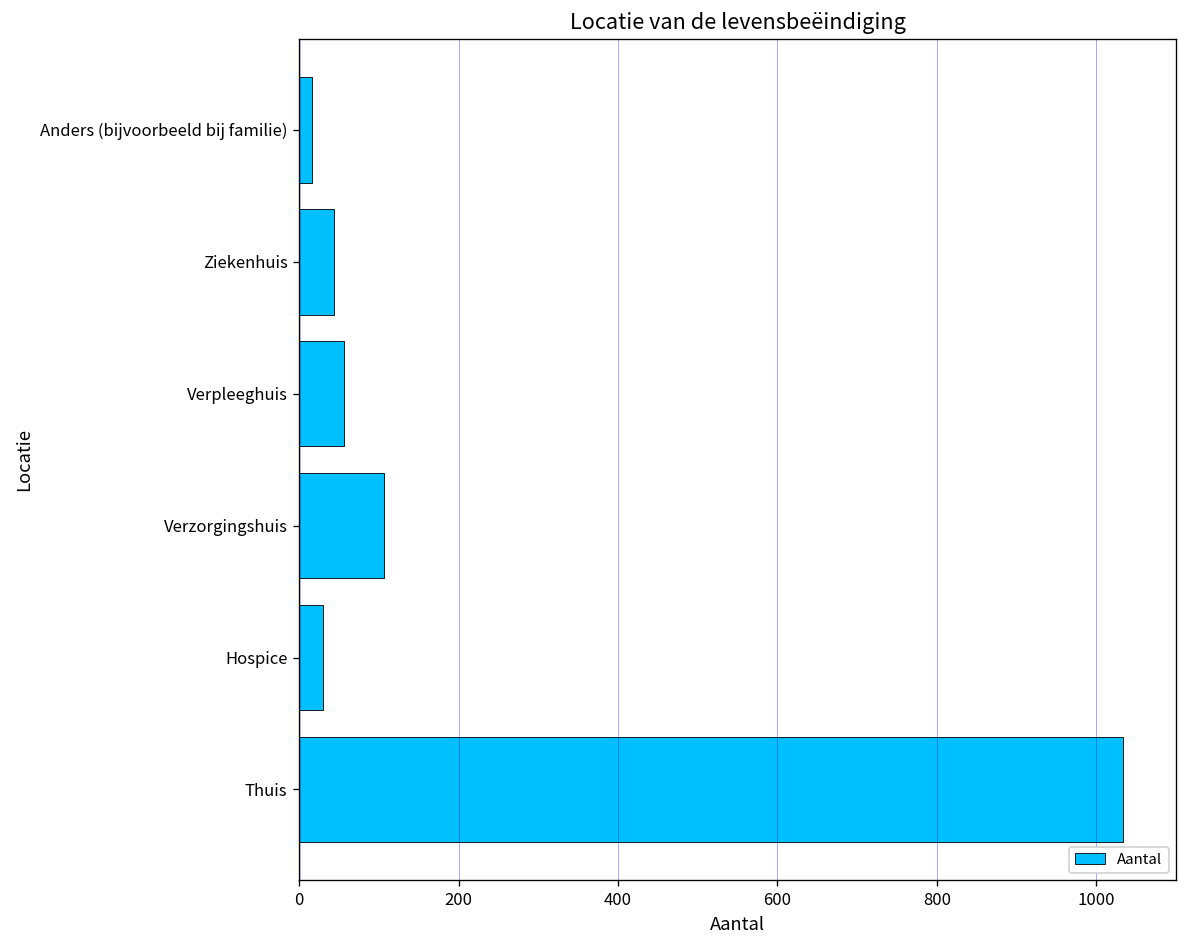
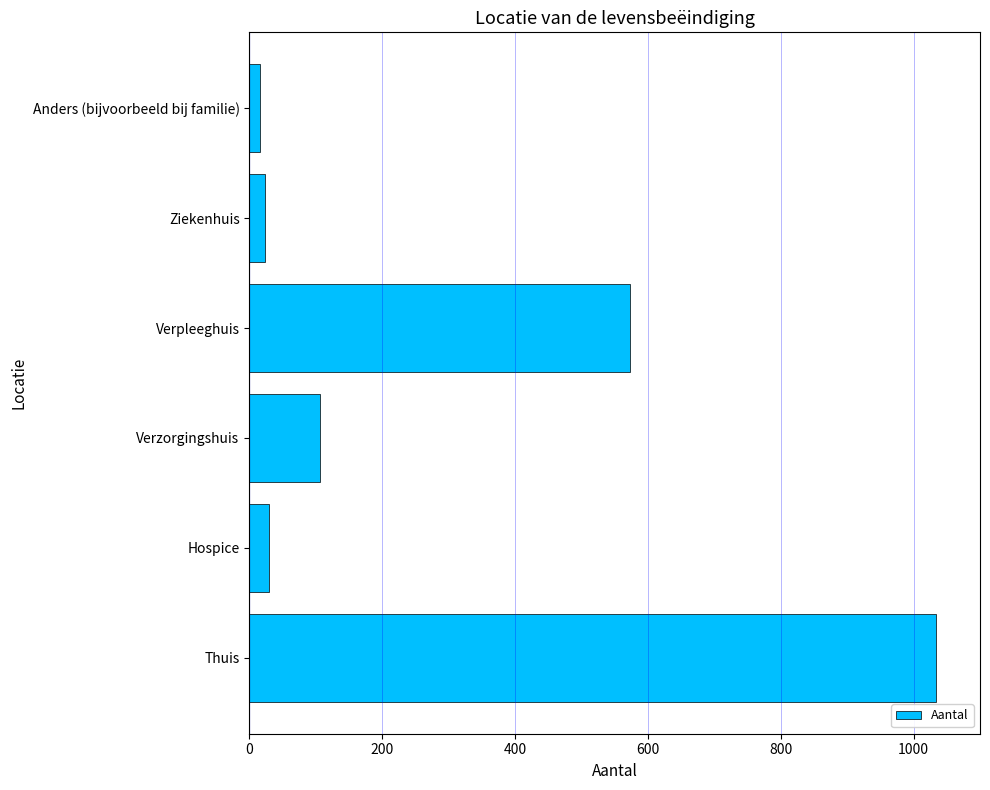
Ziekenhuis: 40 -> 20
Verpleeghuis: 60 -> 570
